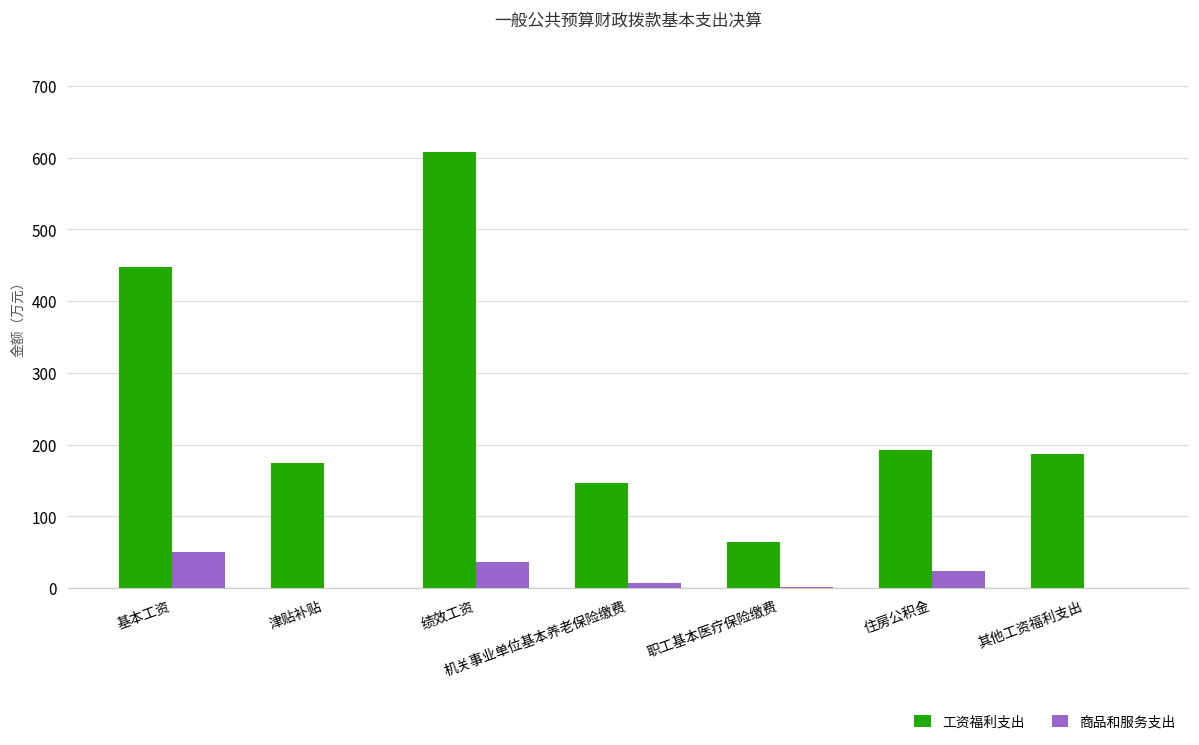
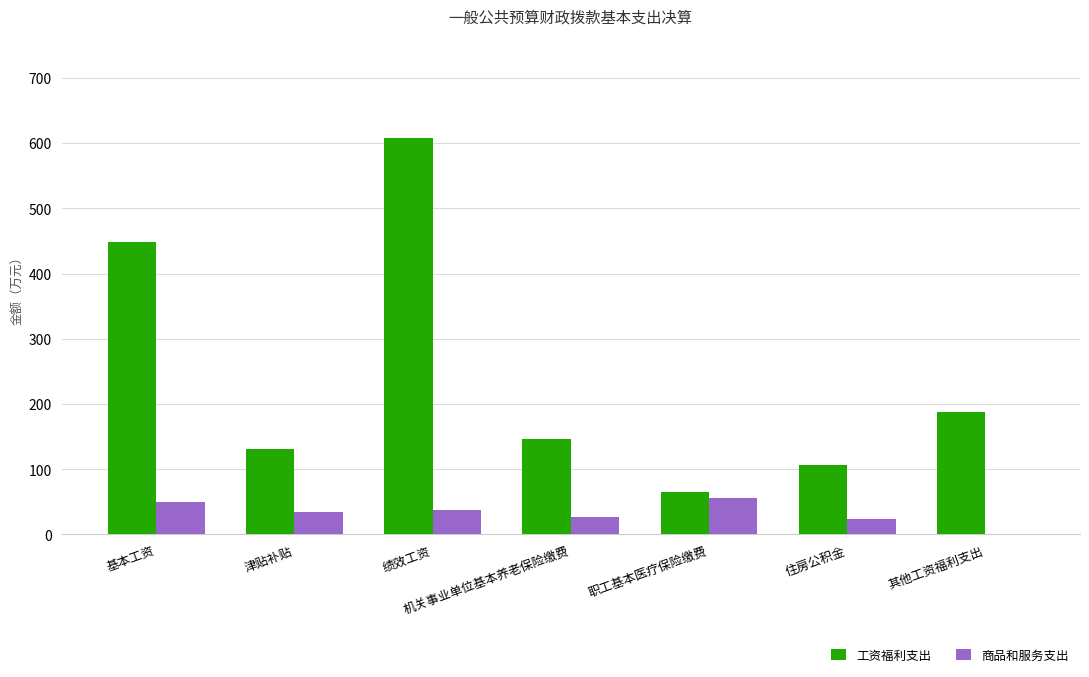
工资福利支出, 津贴补贴: 170 -> 130
商品和服务支出, 津贴补贴: 0 -> 30
商品和服务支出, 机关事业单位基本养老保险缴费: 10 -> 30
商品和服务支出, 职工基本医疗保险缴费: 0 -> 60
工资福利支出, 住房公积金: 190 -> 110
